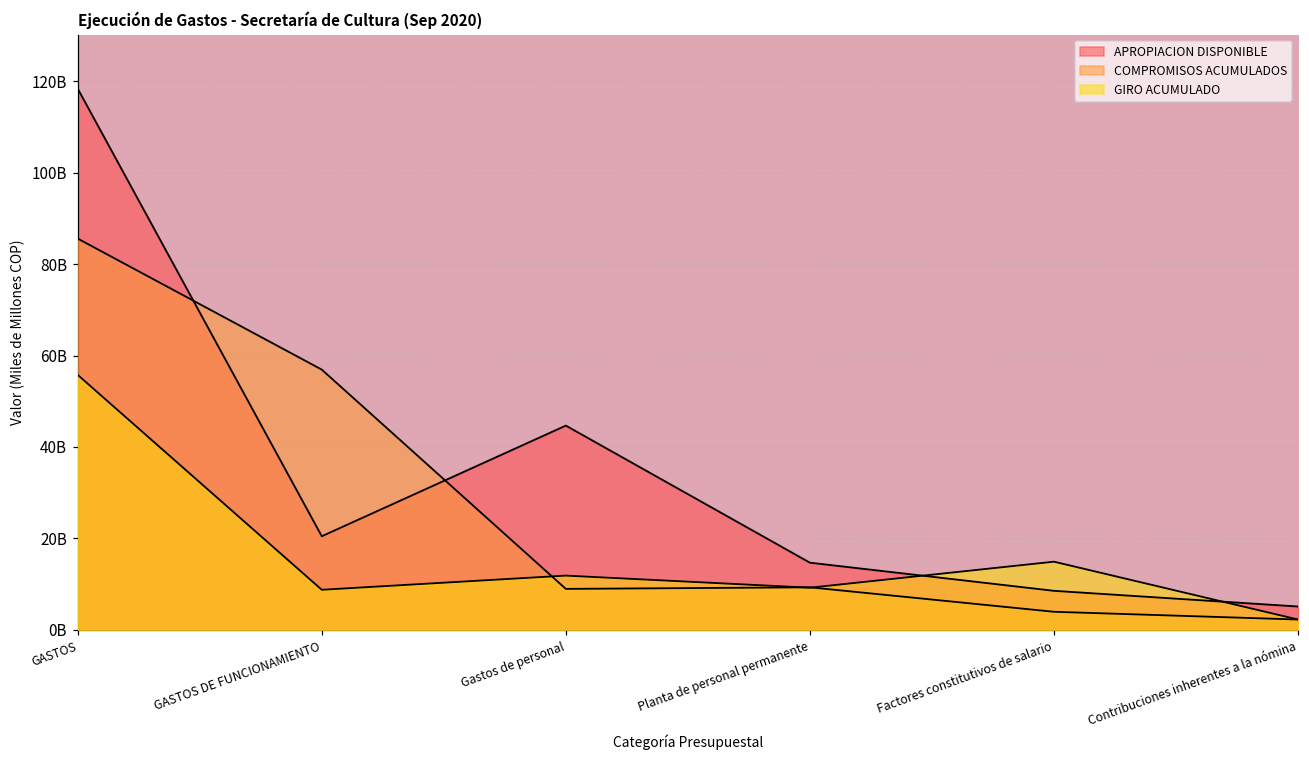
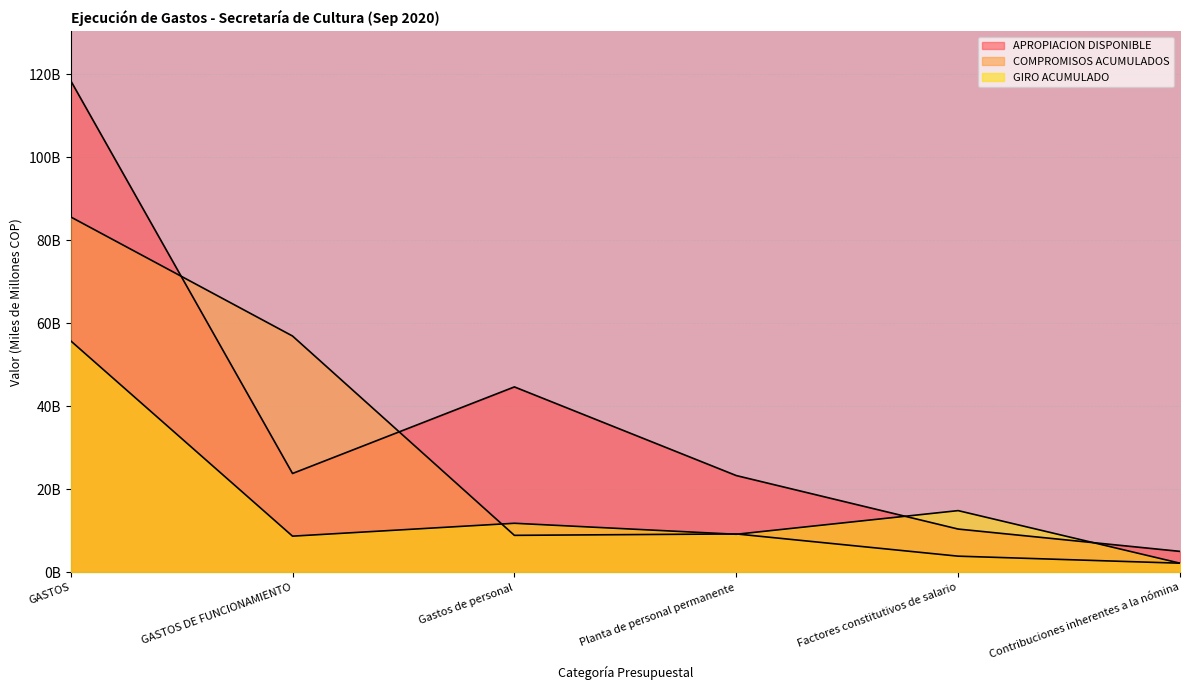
APROPIACION DISPONIBLE, GASTOS DE FUNCIONAMIENTO: 20000000000 -> 24000000000
APROPIACION DISPONIBLE, Planta de personal permanente: 15000000000 -> 23000000000
APROPIACION DISPONIBLE, Factores constitutivos de salario: 9000000000 -> 10000000000
